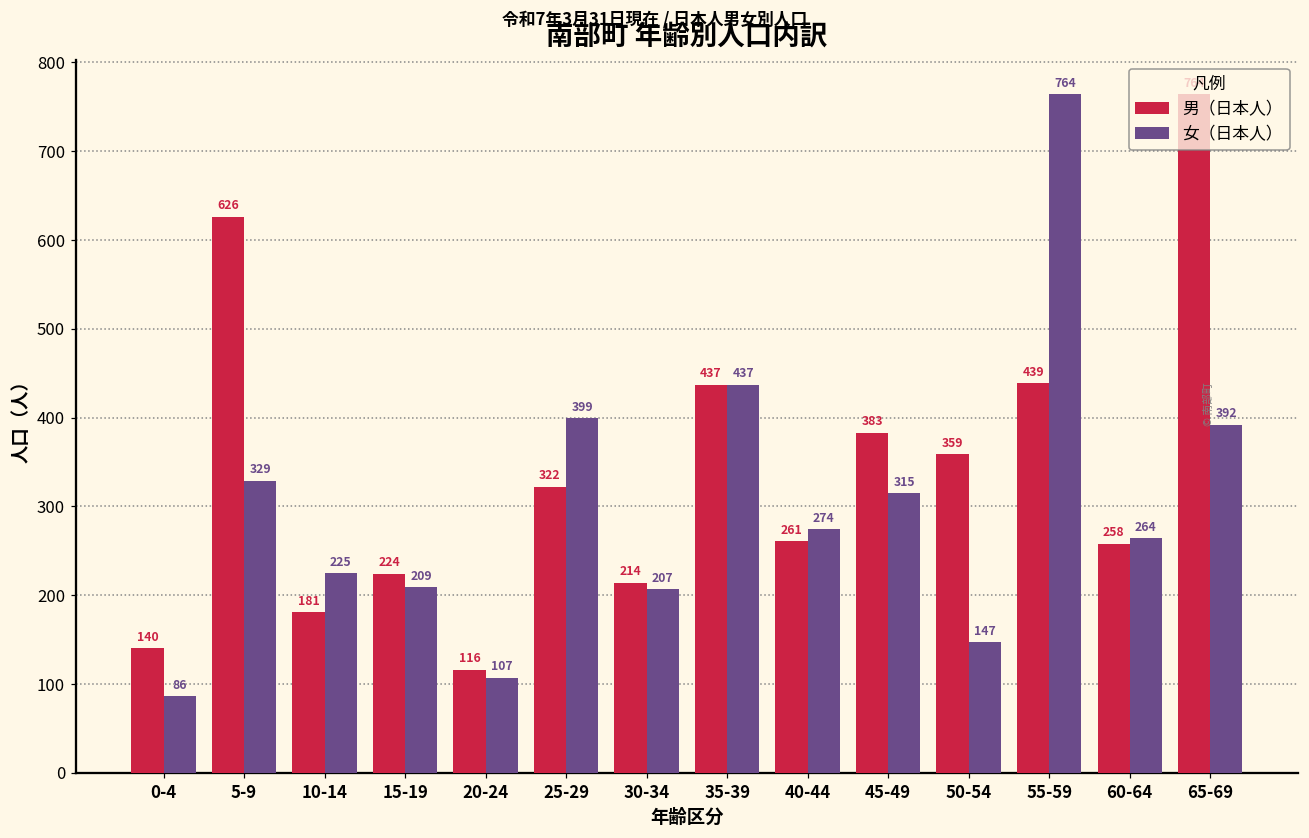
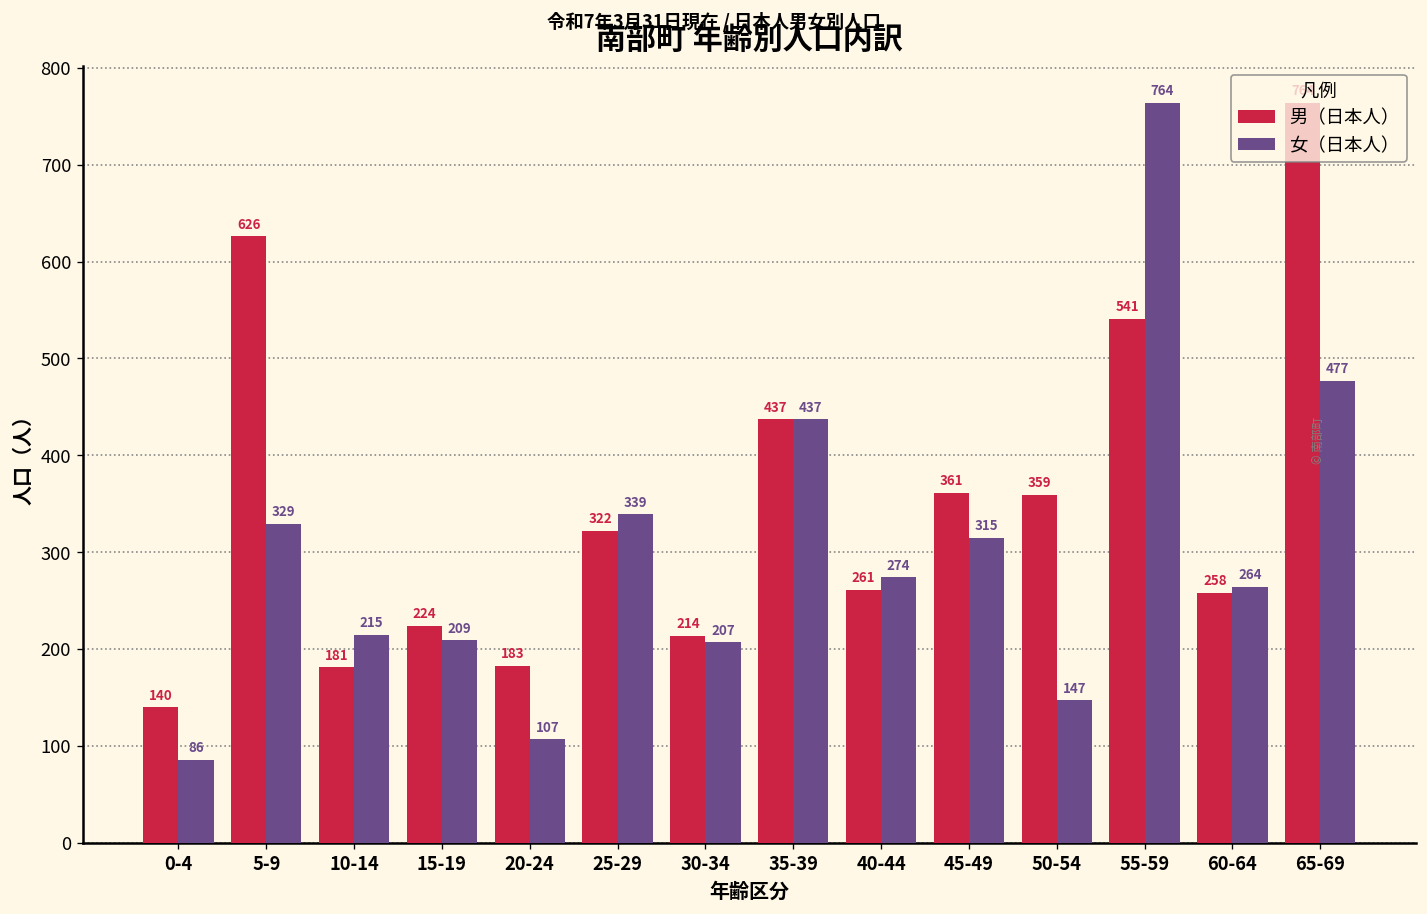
女（日本人）, 10-14: 225 -> 215
男（日本人）, 20-24: 116 -> 183
女（日本人）, 25-29: 399 -> 339
男（日本人）, 45-49: 383 -> 361
男（日本人）, 55-59: 439 -> 541
女（日本人）, 65-69: 392 -> 477
